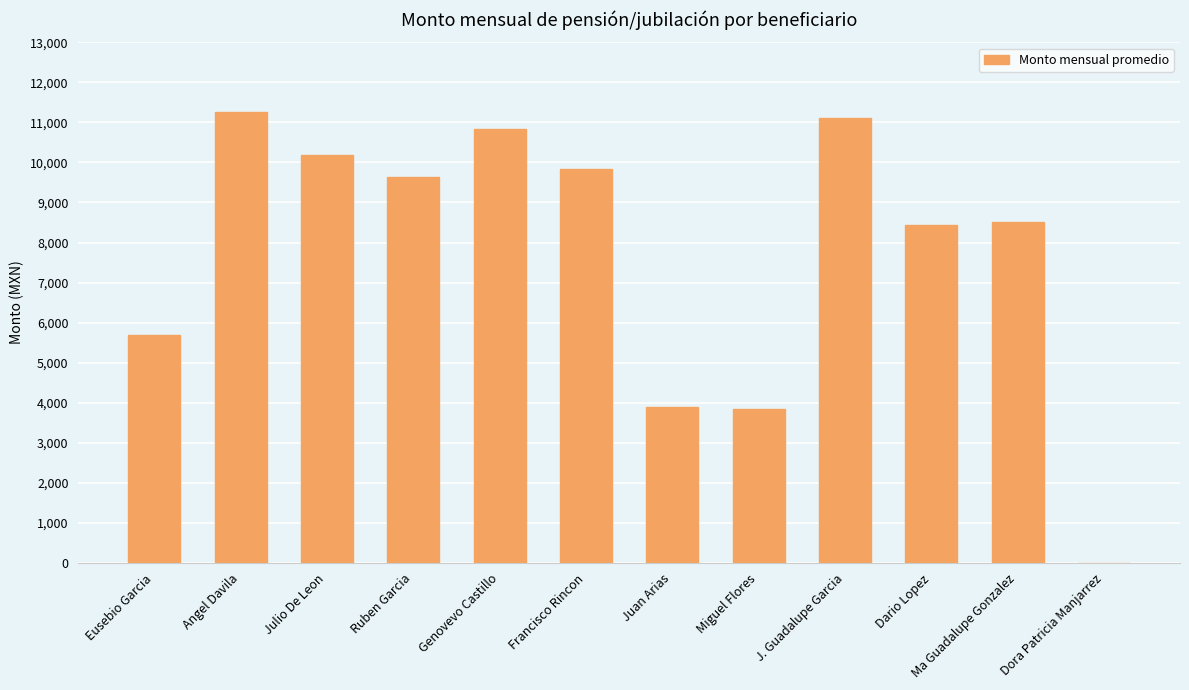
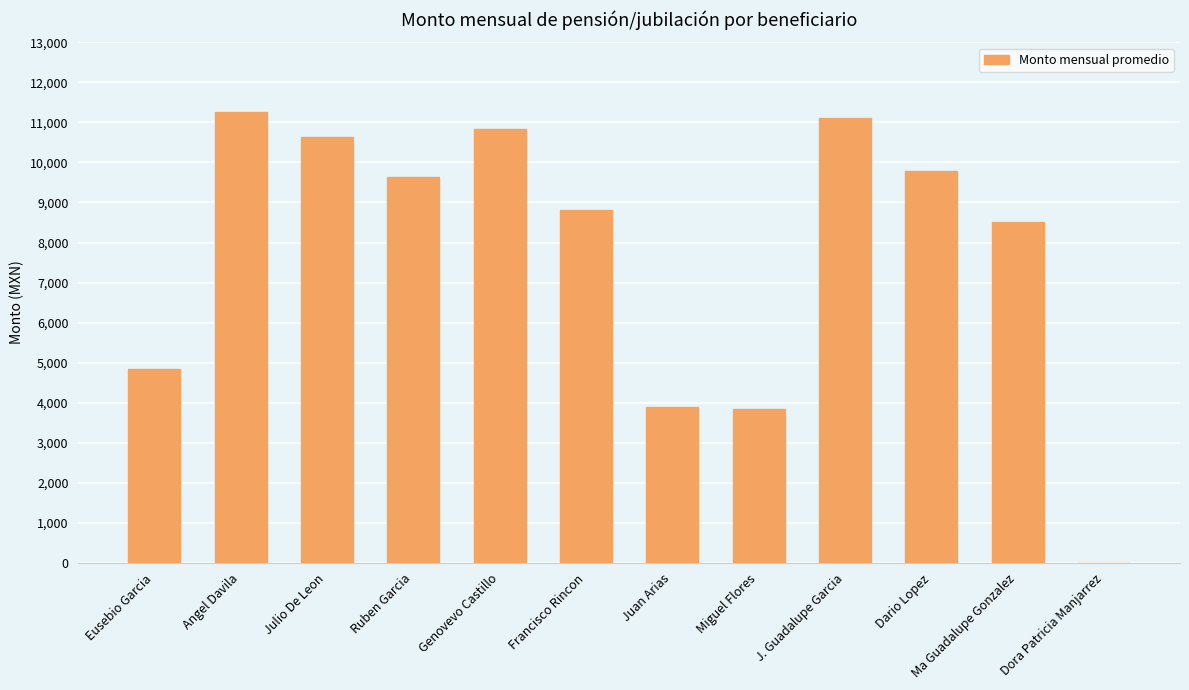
Eusebio Garcia: 5,700 -> 4,800
Julio De Leon: 10,200 -> 10,600
Francisco Rincon: 9,800 -> 8,800
Dario Lopez: 8,400 -> 9,800
